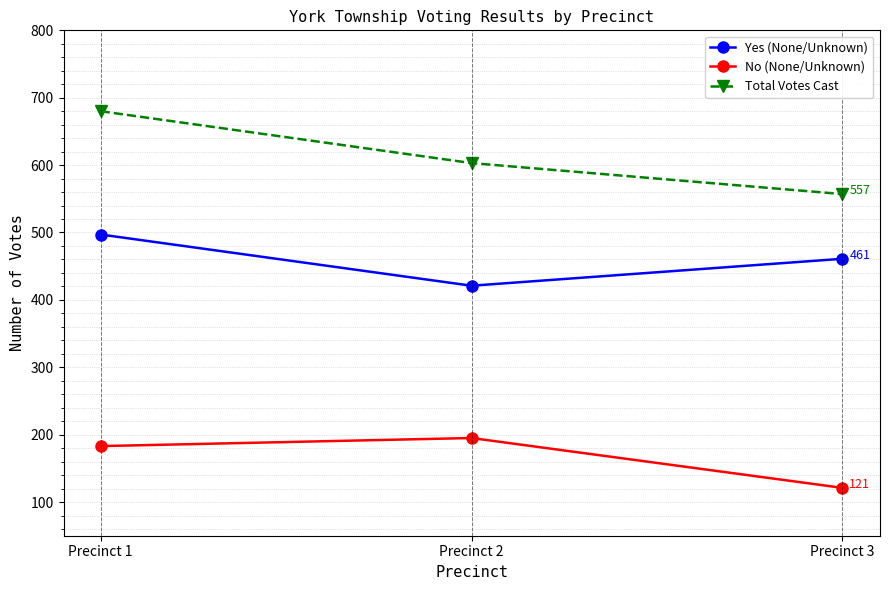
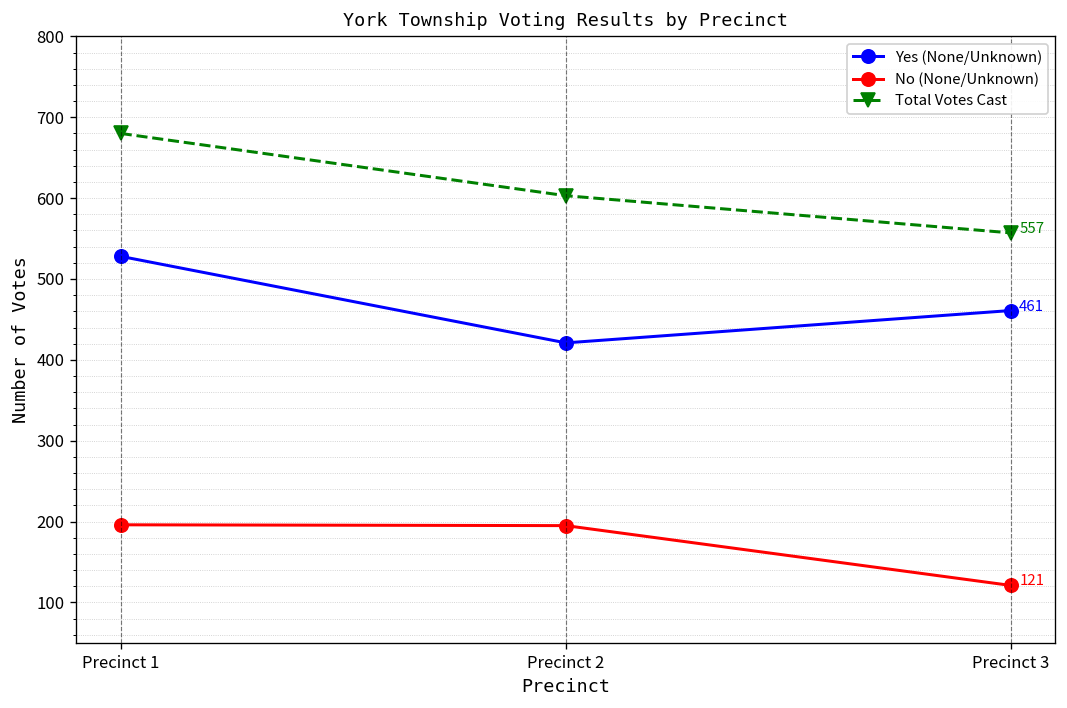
Yes (None/Unknown), Precinct 1: 500 -> 530
No (None/Unknown), Precinct 1: 180 -> 200
